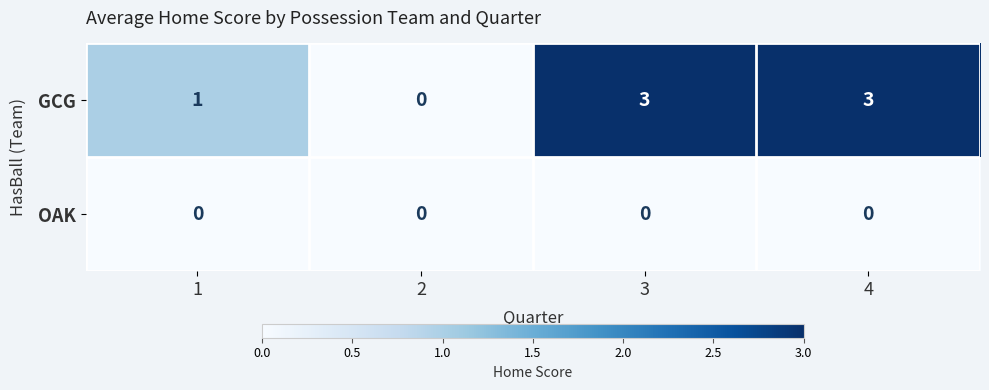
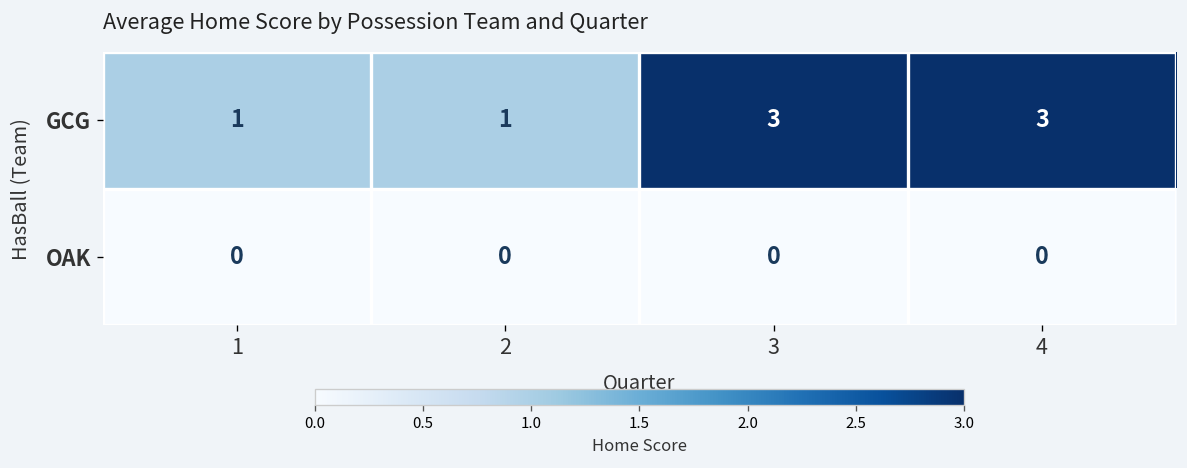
GCG, 2: 0 -> 1
